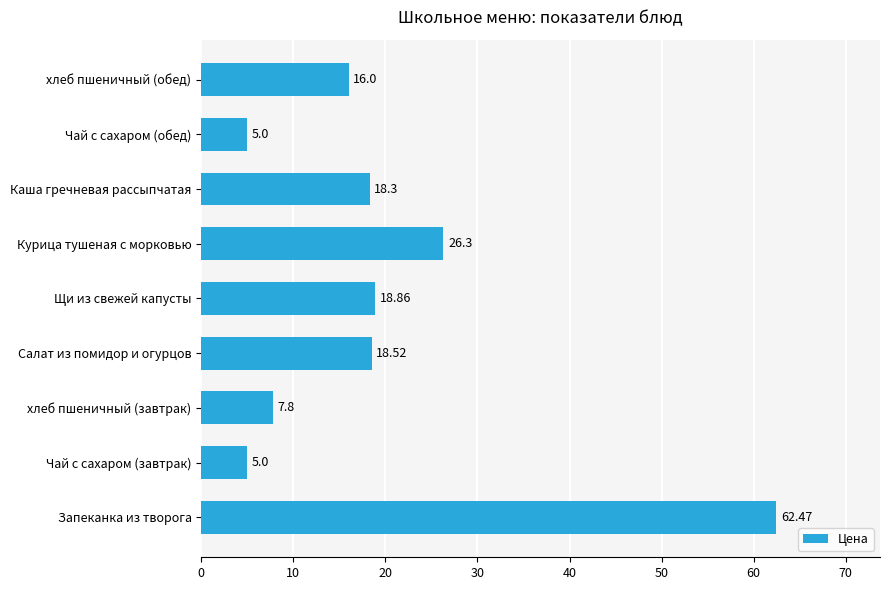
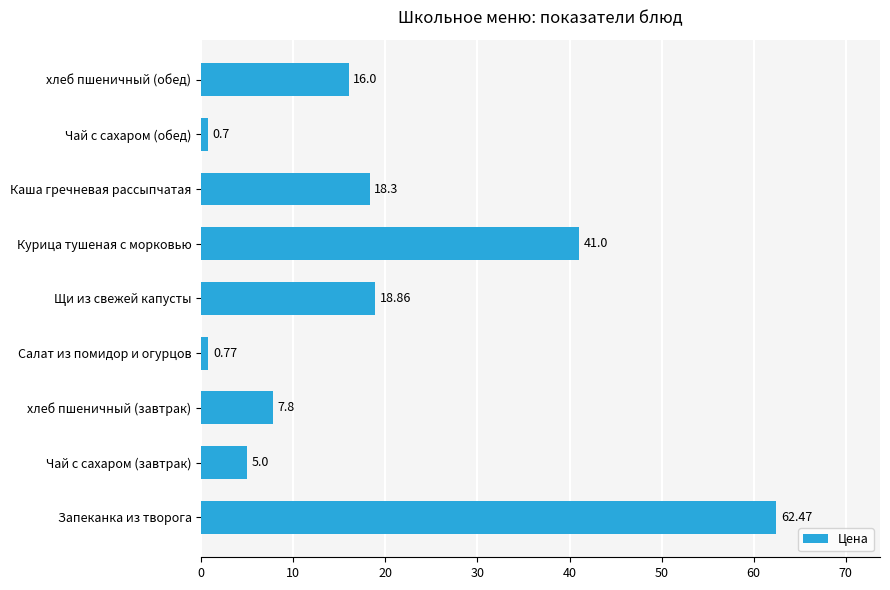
Чай с сахаром (обед): 5.0 -> 0.7
Курица тушеная с морковью: 26.3 -> 41.0
Салат из помидор и огурцов: 18.52 -> 0.77
